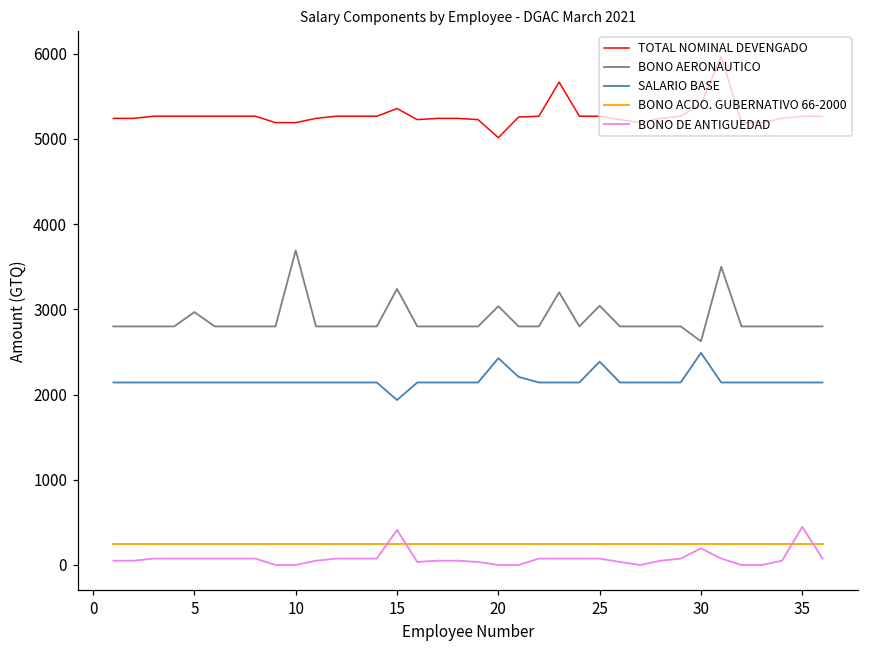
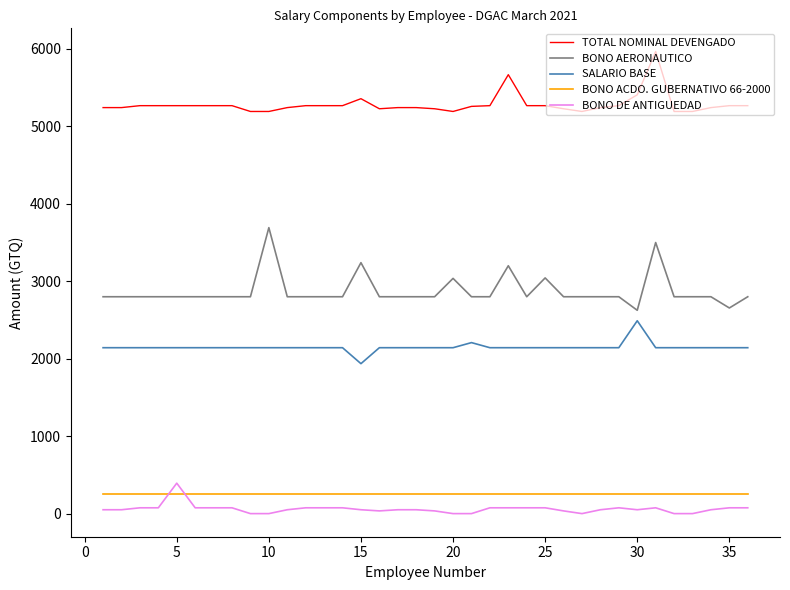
BONO AERONAUTICO, 5: 3000 -> 2800
BONO DE ANTIGUEDAD, 5: 100 -> 400
BONO DE ANTIGUEDAD, 15: 400 -> 100
TOTAL NOMINAL DEVENGADO, 20: 5000 -> 5200
SALARIO BASE, 20: 2400 -> 2100
SALARIO BASE, 25: 2400 -> 2100
BONO DE ANTIGUEDAD, 30: 200 -> 100
BONO AERONAUTICO, 35: 2800 -> 2700
BONO DE ANTIGUEDAD, 35: 400 -> 100
